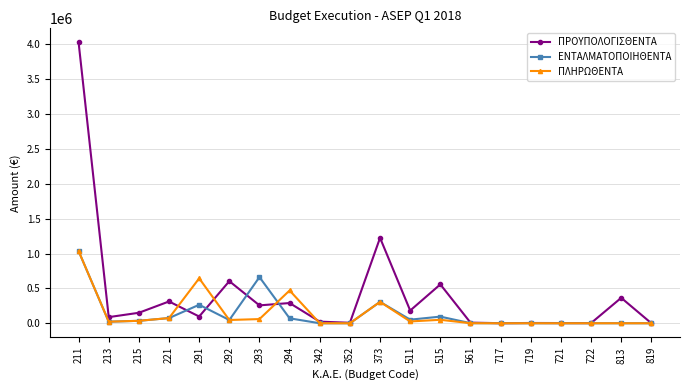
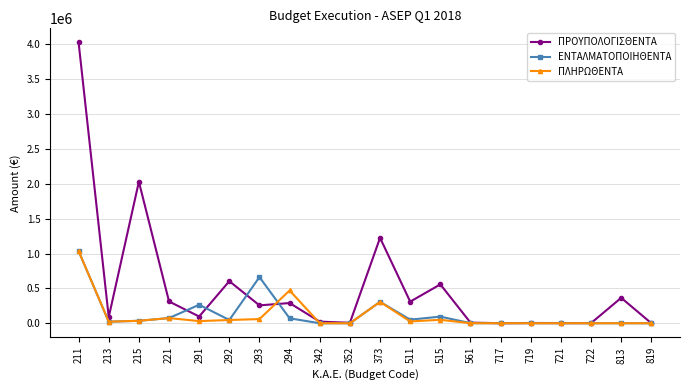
ΠΡΟΥΠΟΛΟΓΙΣΘΕΝΤΑ, 215: 200000 -> 2000000
ΠΛΗΡΩΘΕΝΤΑ, 291: 600000 -> 0
ΠΡΟΥΠΟΛΟΓΙΣΘΕΝΤΑ, 511: 200000 -> 300000
